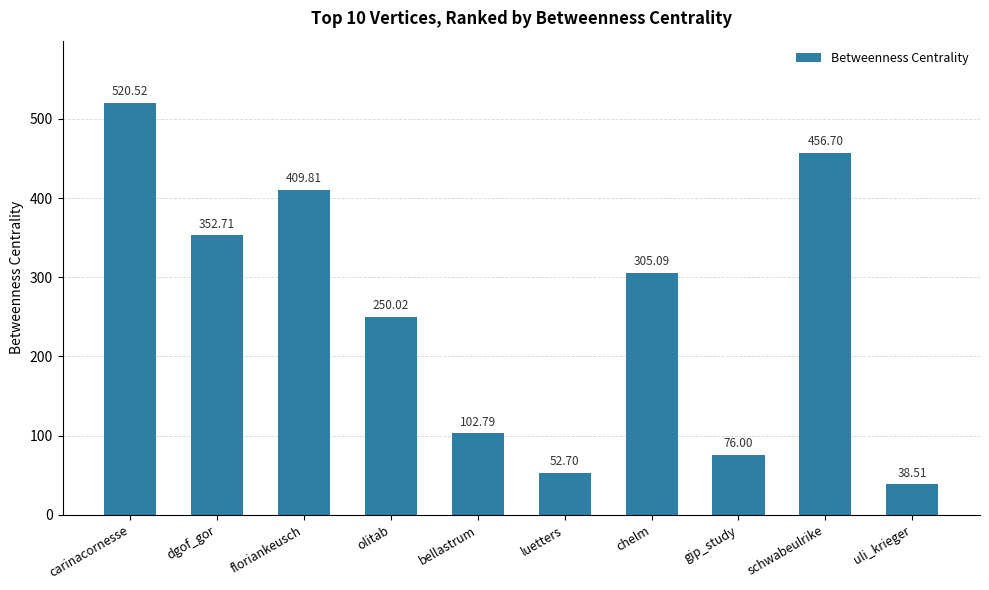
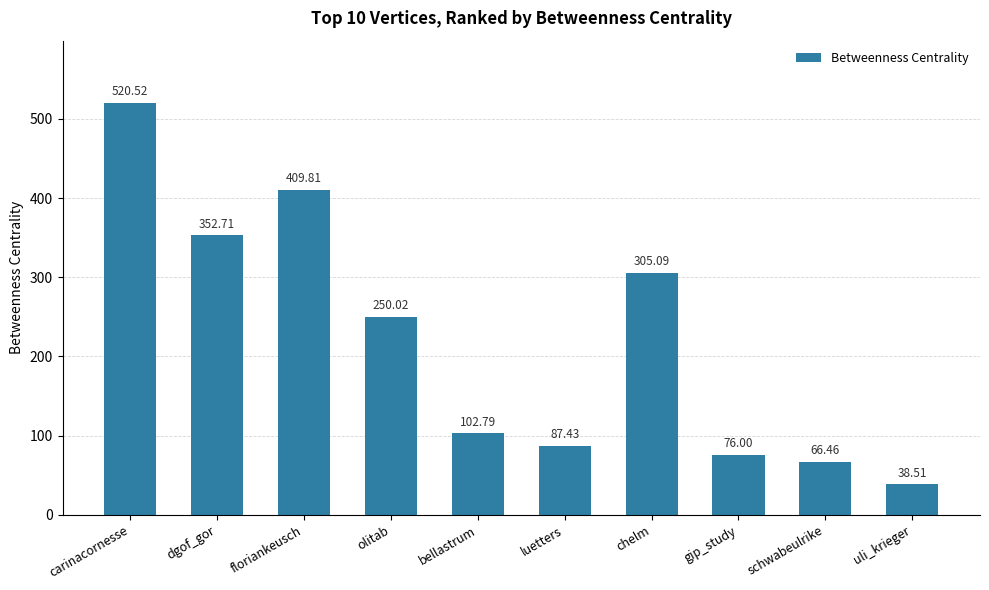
luetters: 52.70 -> 87.43
schwabeulrike: 456.70 -> 66.46
